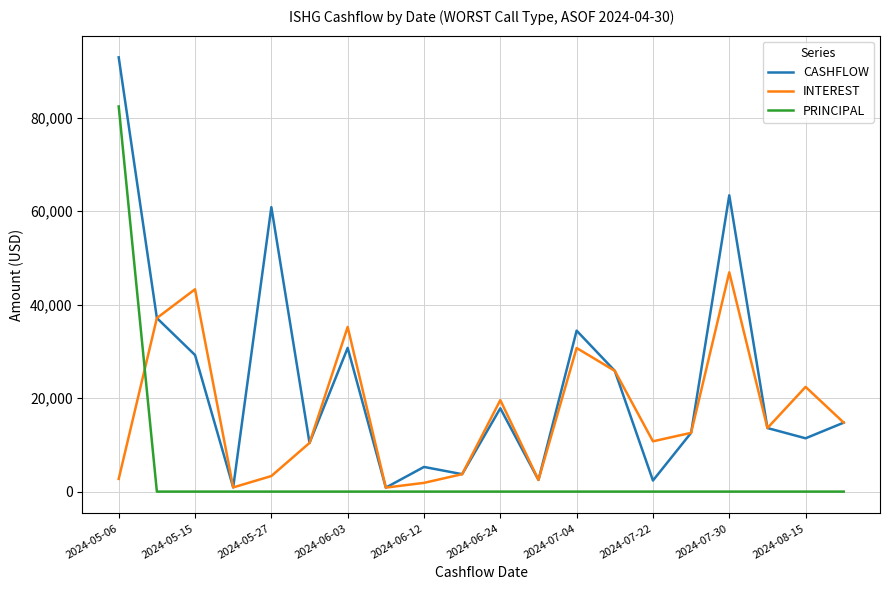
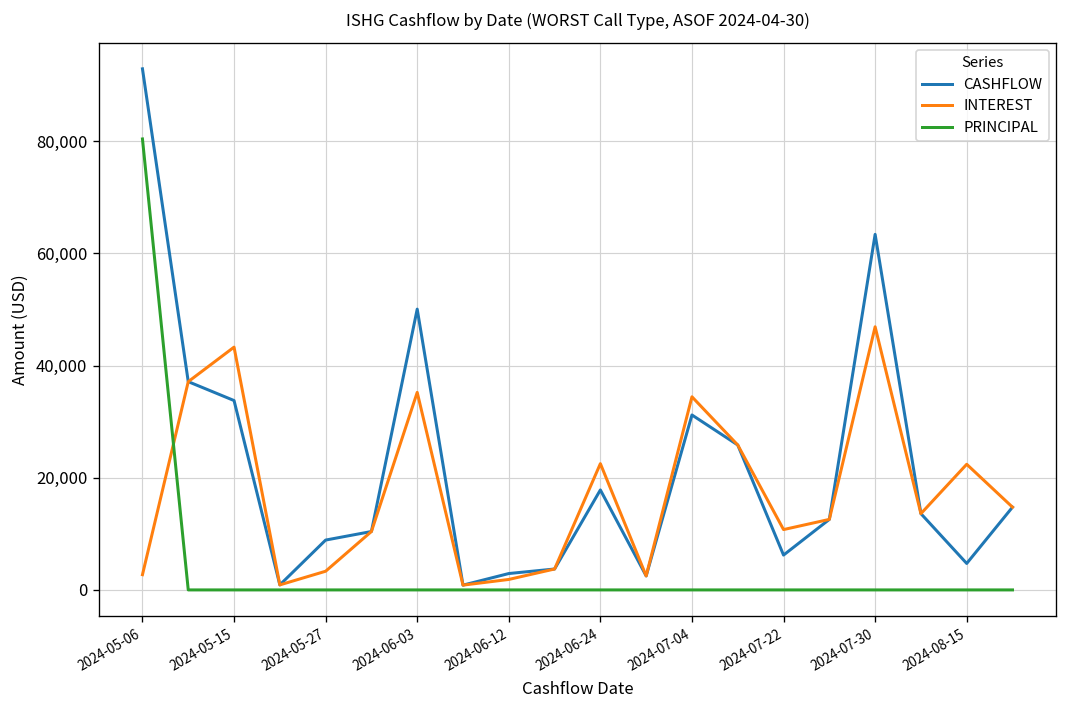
PRINCIPAL, 2024-05-06: 82,000 -> 80,000
CASHFLOW, 2024-05-15: 29,000 -> 34,000
CASHFLOW, 2024-05-27: 61,000 -> 9,000
CASHFLOW, 2024-06-03: 31,000 -> 50,000
CASHFLOW, 2024-06-12: 5,000 -> 3,000
INTEREST, 2024-06-24: 20,000 -> 23,000
CASHFLOW, 2024-07-04: 34,000 -> 31,000
INTEREST, 2024-07-04: 31,000 -> 34,000
CASHFLOW, 2024-07-22: 2,000 -> 6,000
CASHFLOW, 2024-08-15: 11,000 -> 5,000
